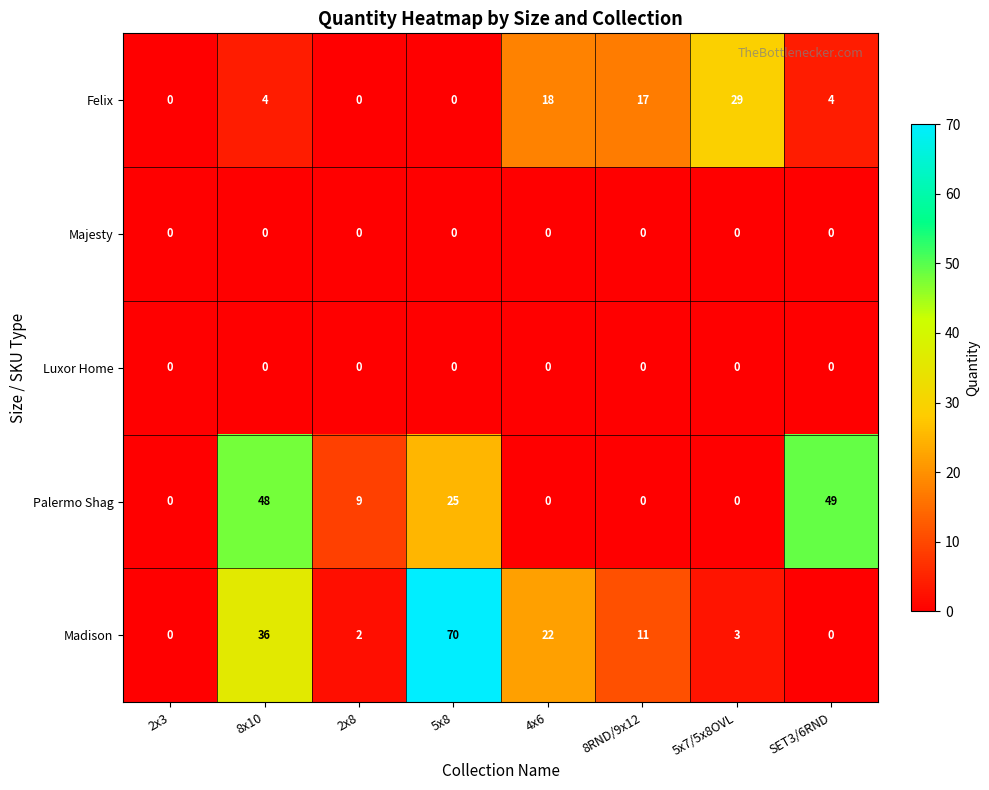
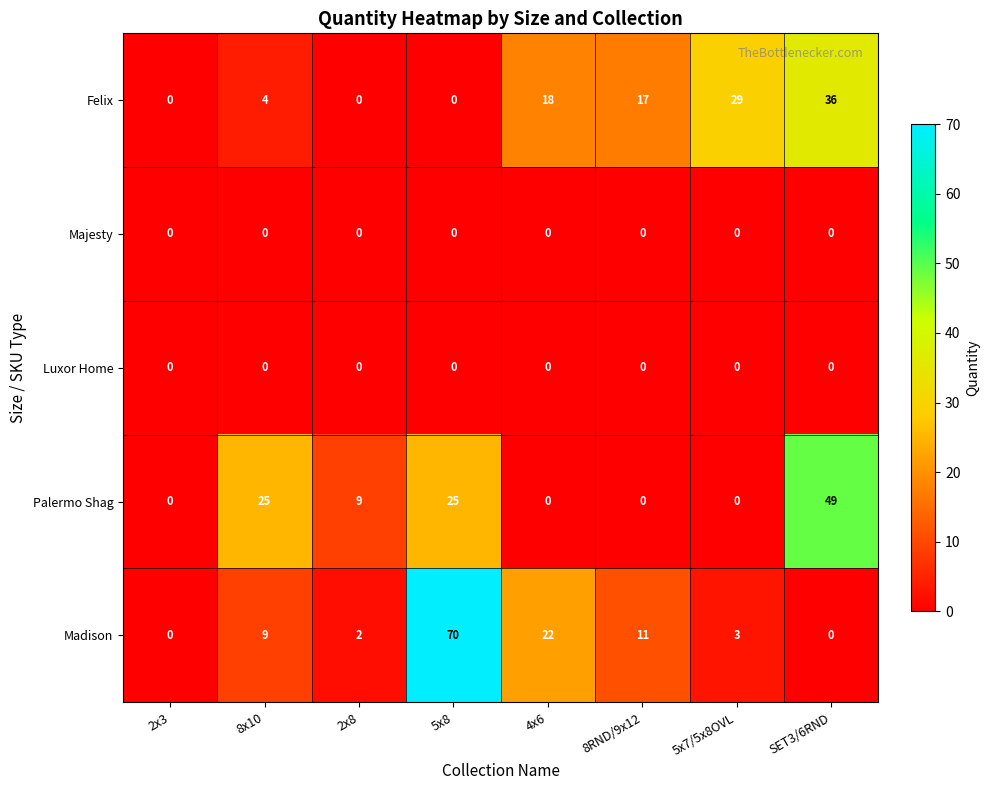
Felix, SET3/6RND: 4 -> 36
Palermo Shag, 8x10: 48 -> 25
Madison, 8x10: 36 -> 9
